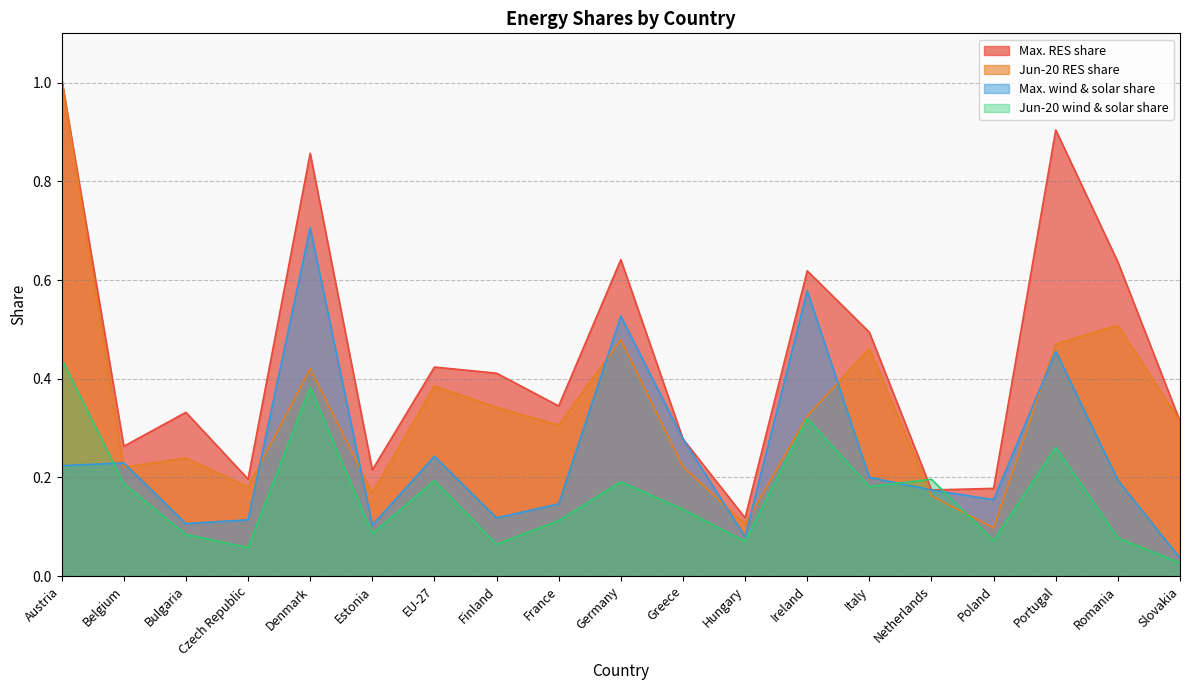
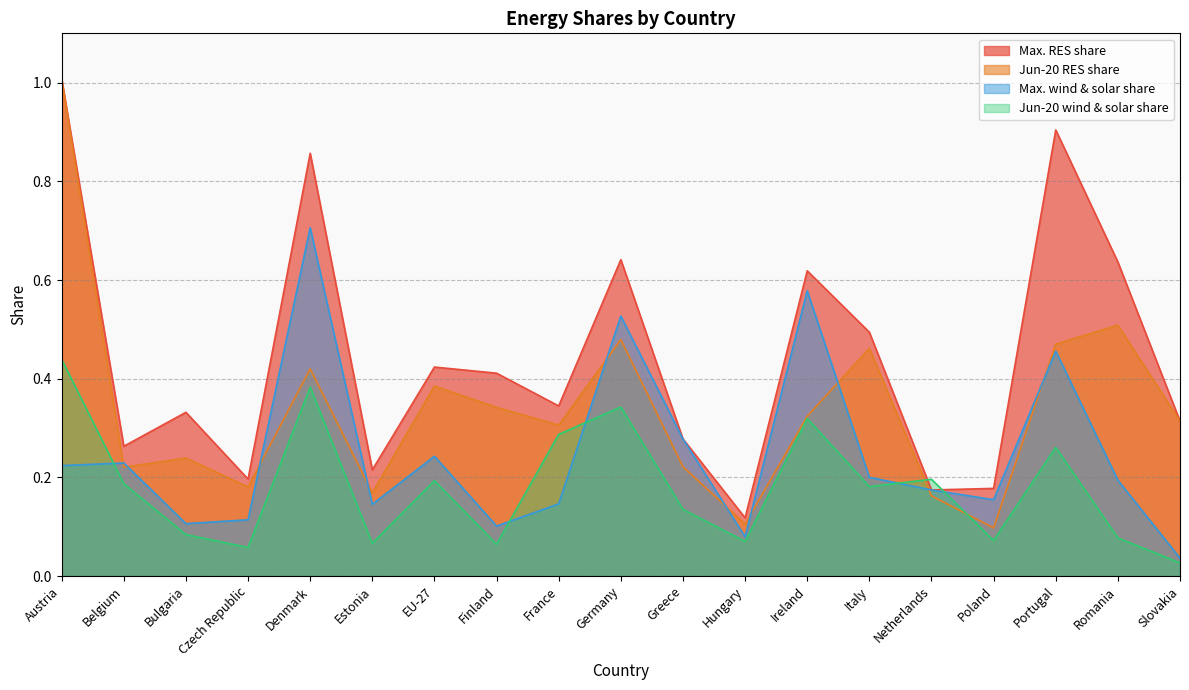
Max. wind & solar share, Estonia: 0.10 -> 0.15
Jun-20 wind & solar share, Estonia: 0.09 -> 0.07
Max. wind & solar share, Finland: 0.12 -> 0.10
Jun-20 wind & solar share, France: 0.11 -> 0.29
Jun-20 wind & solar share, Germany: 0.19 -> 0.34
